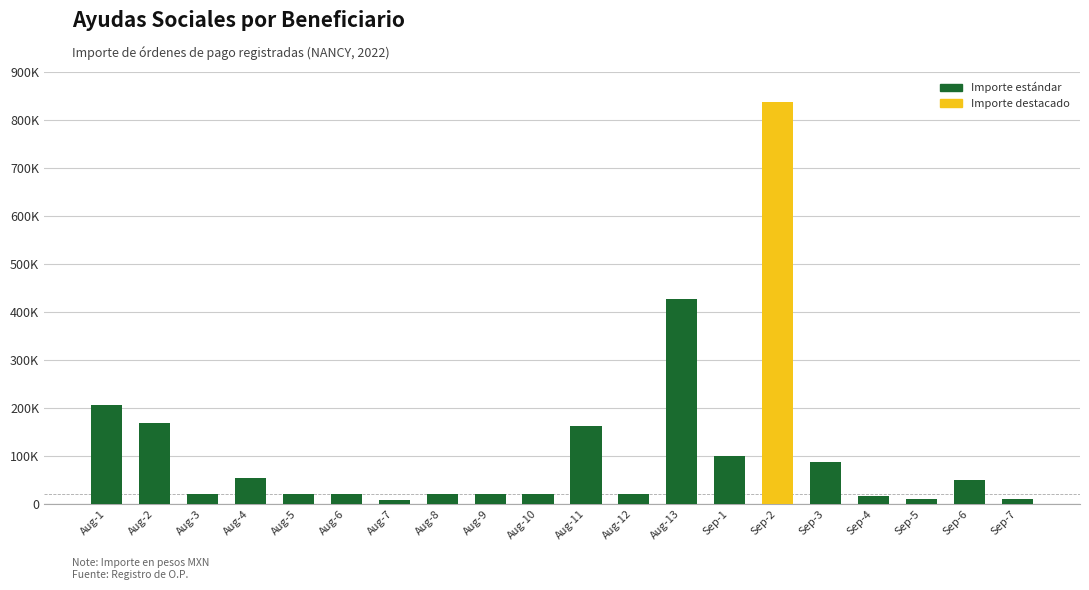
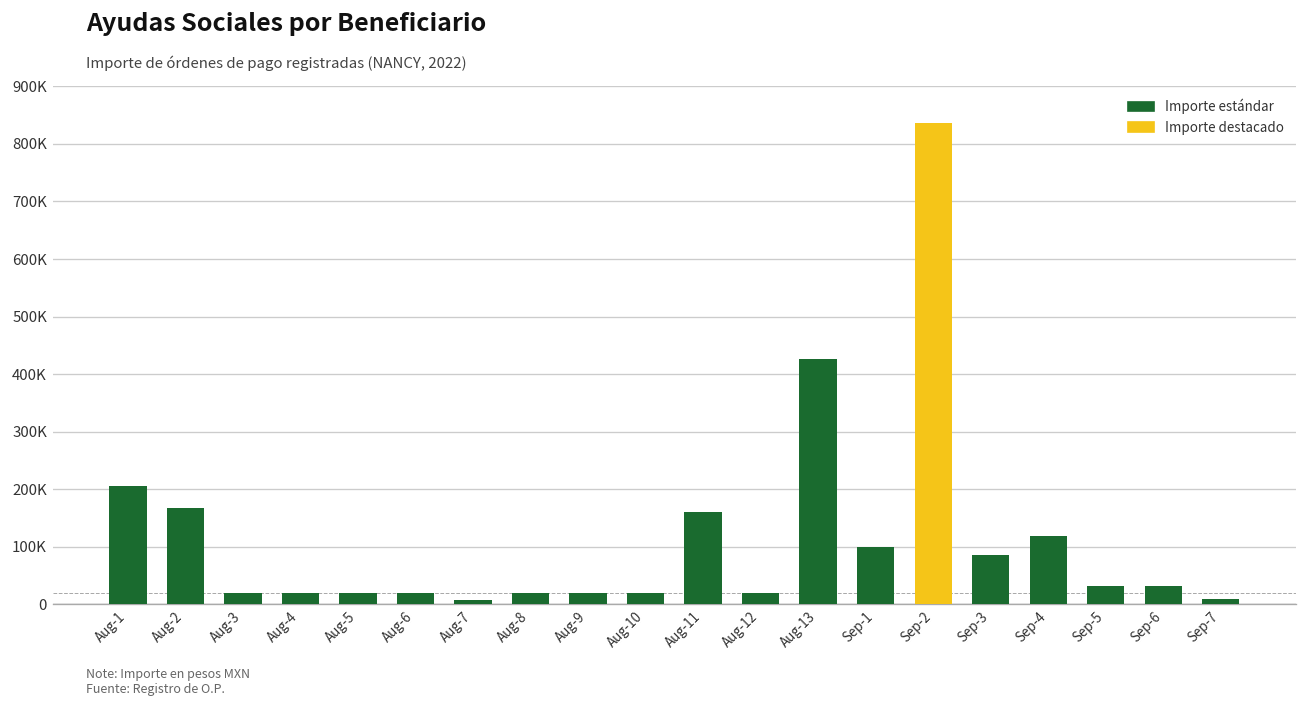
Aug-4: 50000 -> 20000
Sep-4: 20000 -> 120000
Sep-5: 10000 -> 30000
Sep-6: 50000 -> 30000
